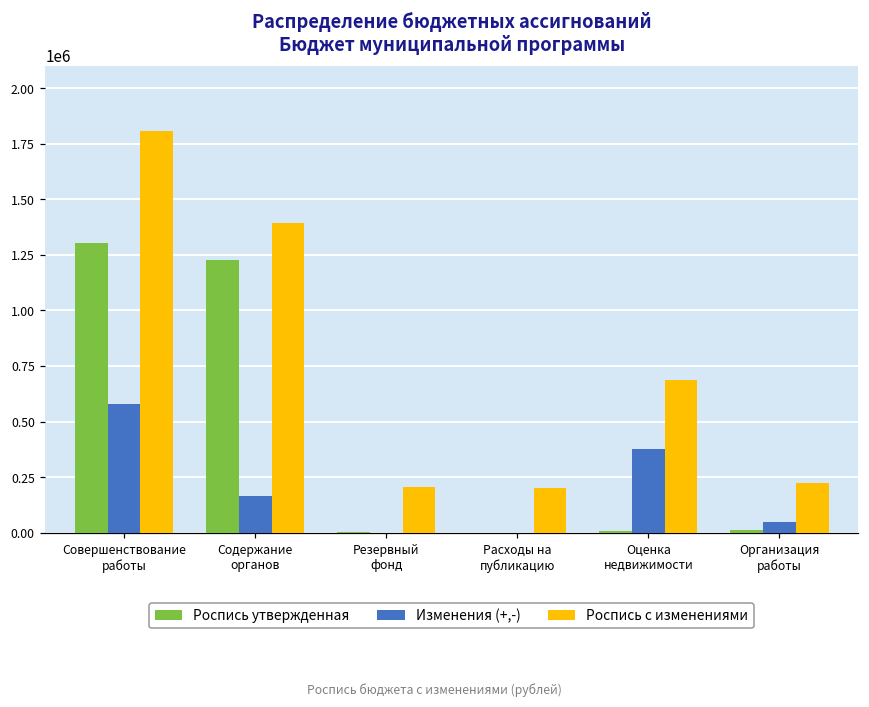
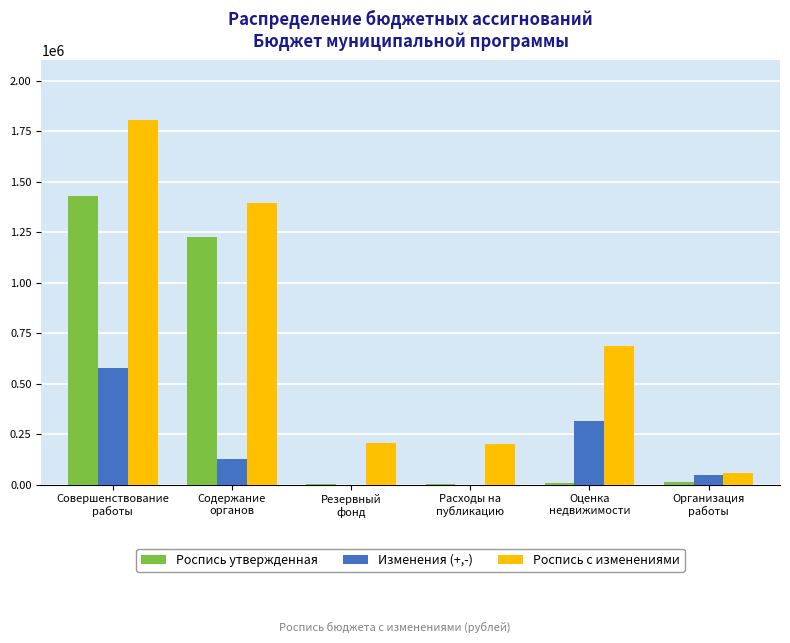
Роспись утвержденная, Совершенствование работы: 1310000 -> 1430000
Изменения (+,-), Содержание органов: 170000 -> 130000
Изменения (+,-), Оценка недвижимости: 370000 -> 310000
Роспись с изменениями, Организация работы: 220000 -> 60000
